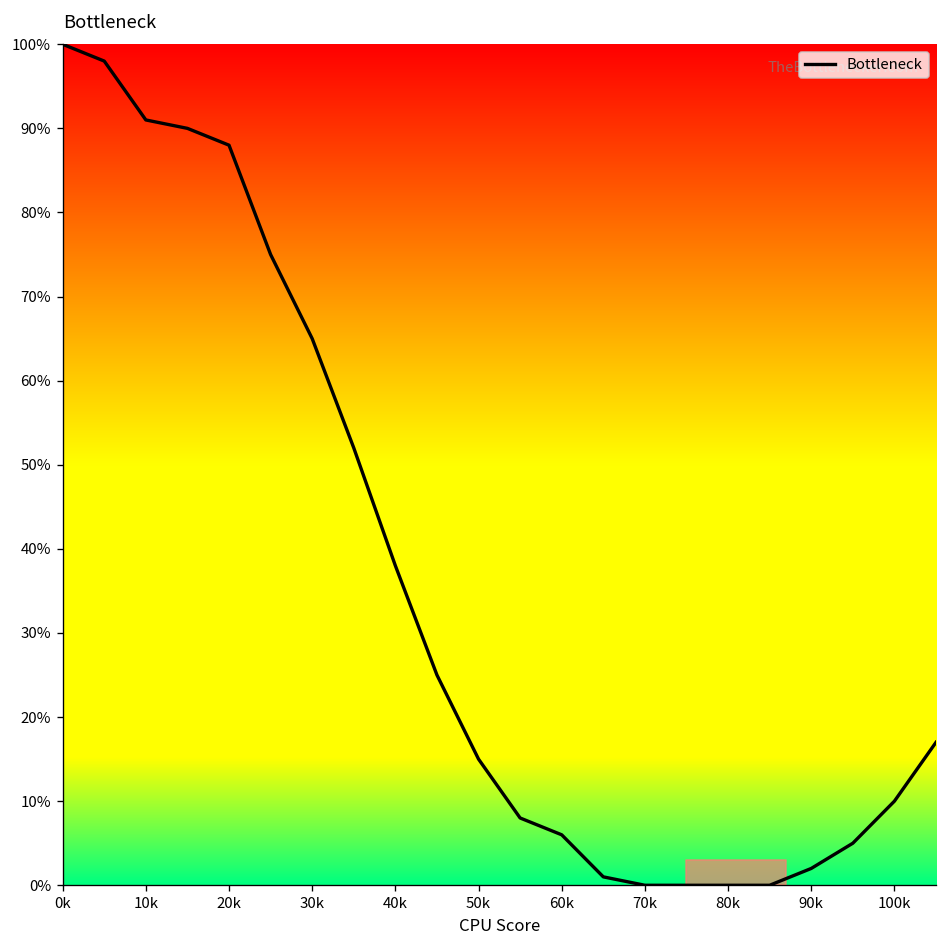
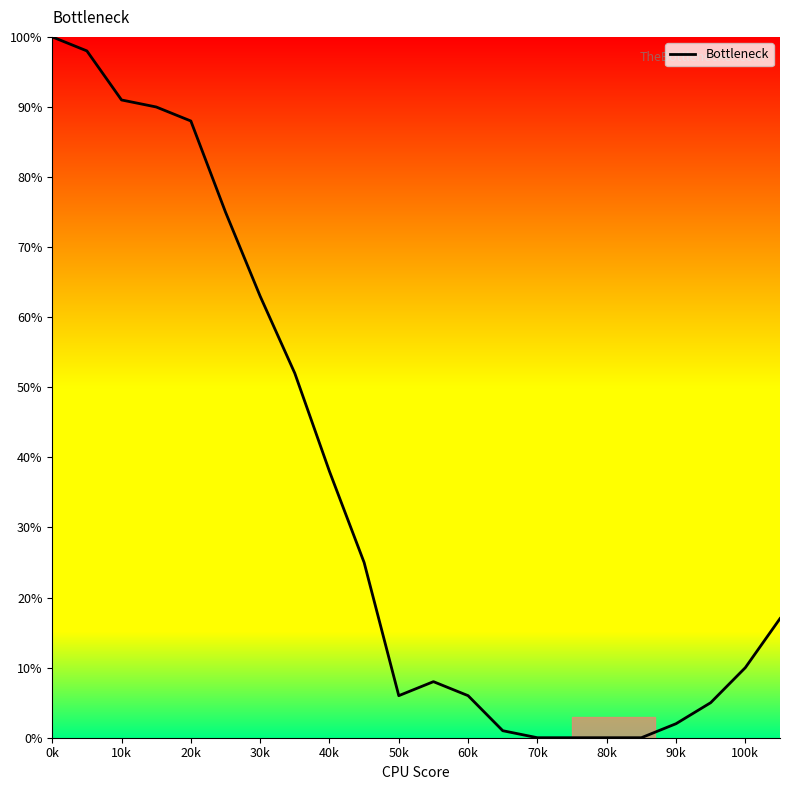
Bottleneck, 30k: 65% -> 63%
Bottleneck, 50k: 15% -> 6%
